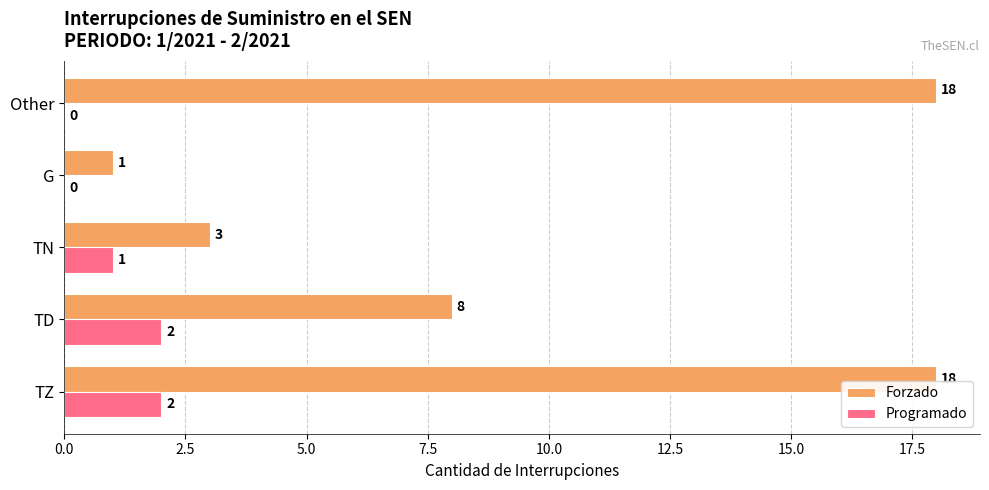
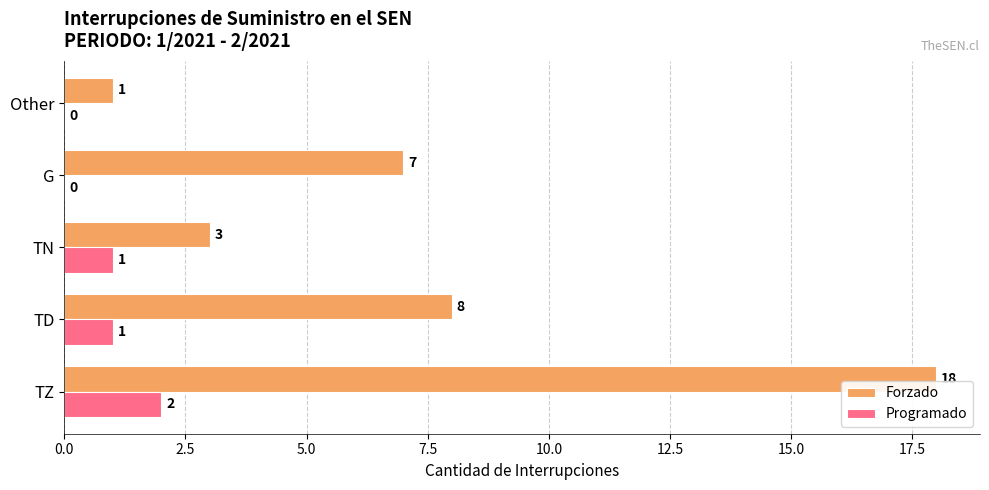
Forzado, Other: 18 -> 1
Forzado, G: 1 -> 7
Programado, TD: 2 -> 1
